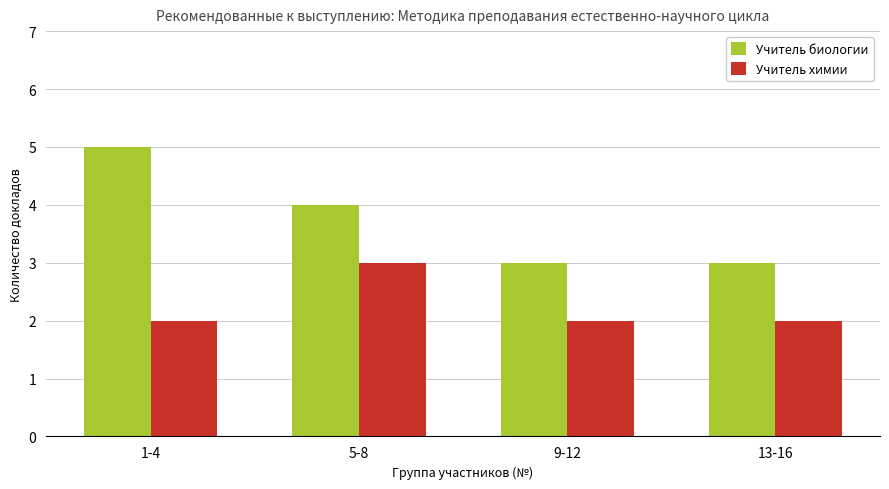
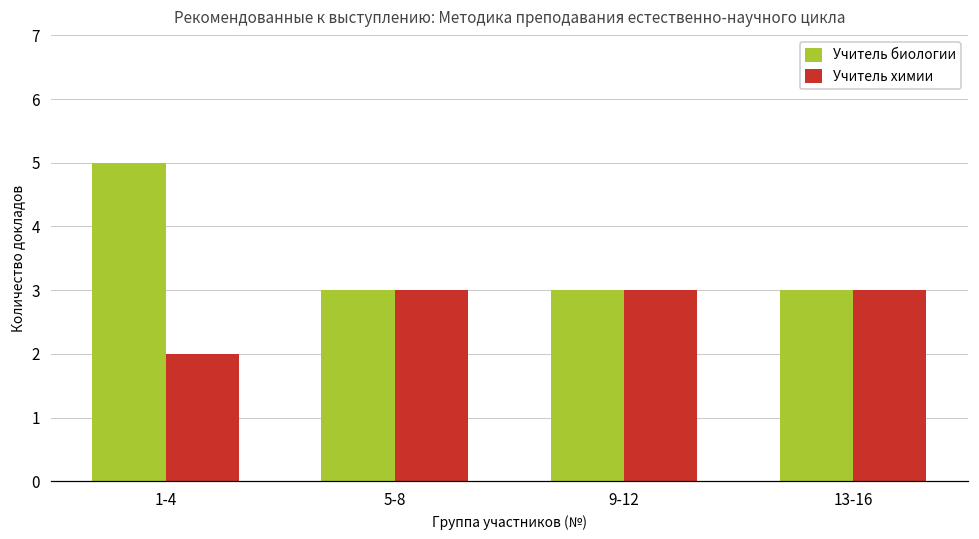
Учитель биологии, 5-8: 4 -> 3
Учитель химии, 9-12: 2 -> 3
Учитель химии, 13-16: 2 -> 3
